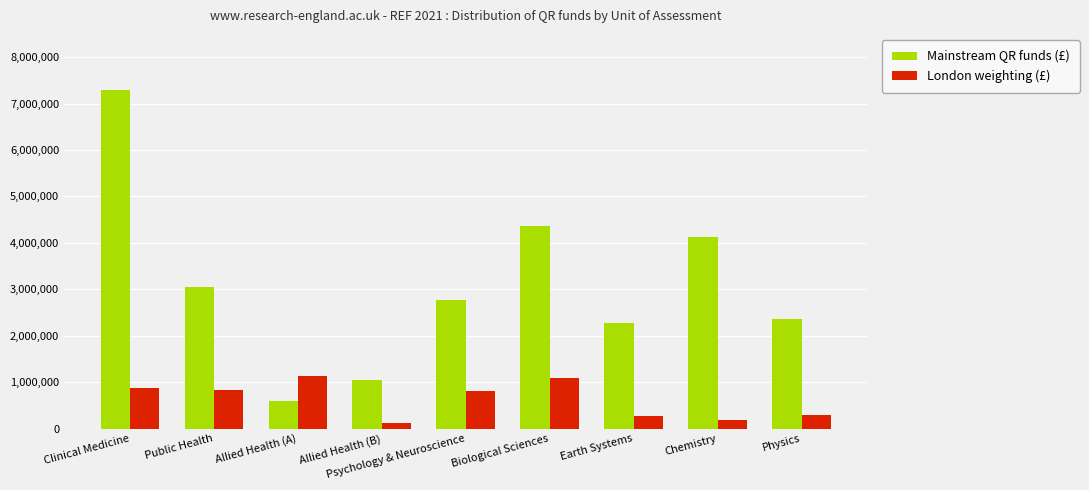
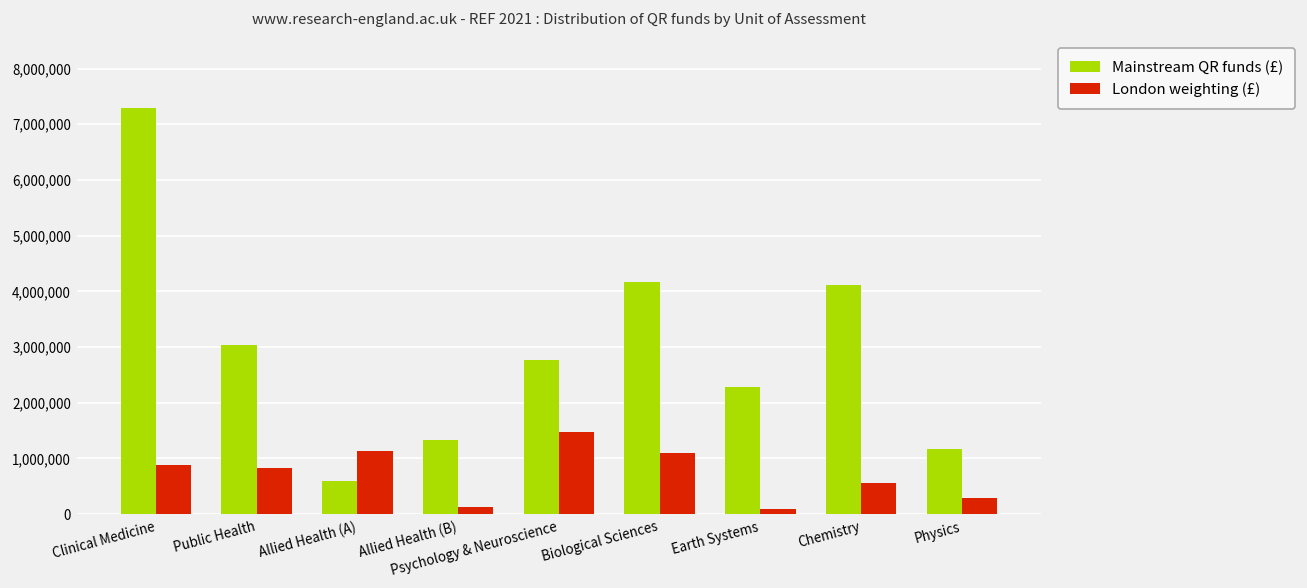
Mainstream QR funds (£), Allied Health (B): 1,100,000 -> 1,300,000
London weighting (£), Psychology & Neuroscience: 800,000 -> 1,500,000
Mainstream QR funds (£), Biological Sciences: 4,400,000 -> 4,200,000
London weighting (£), Earth Systems: 300,000 -> 100,000
London weighting (£), Chemistry: 200,000 -> 600,000
Mainstream QR funds (£), Physics: 2,400,000 -> 1,200,000
